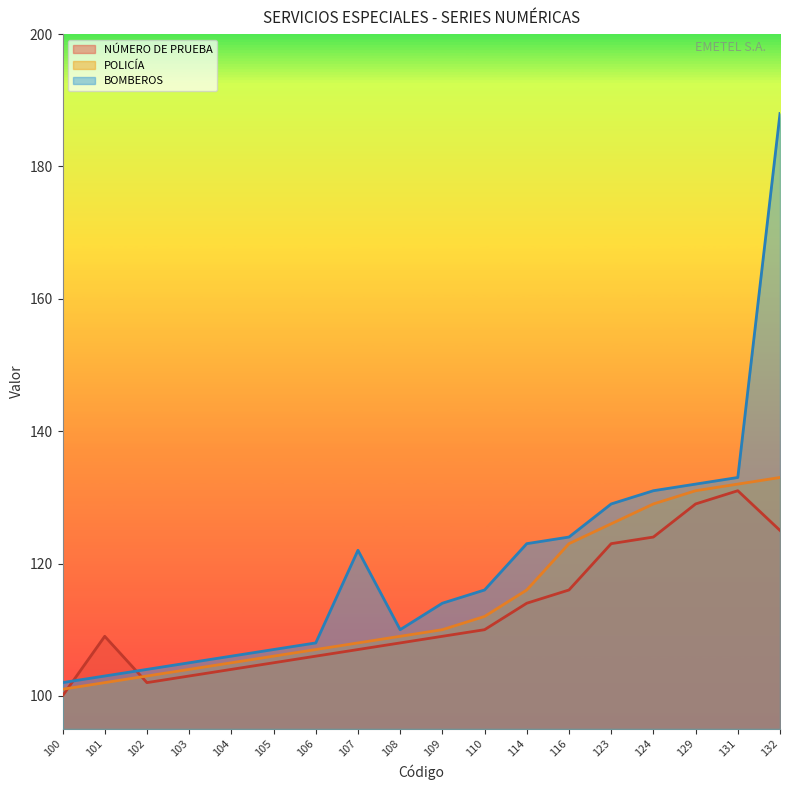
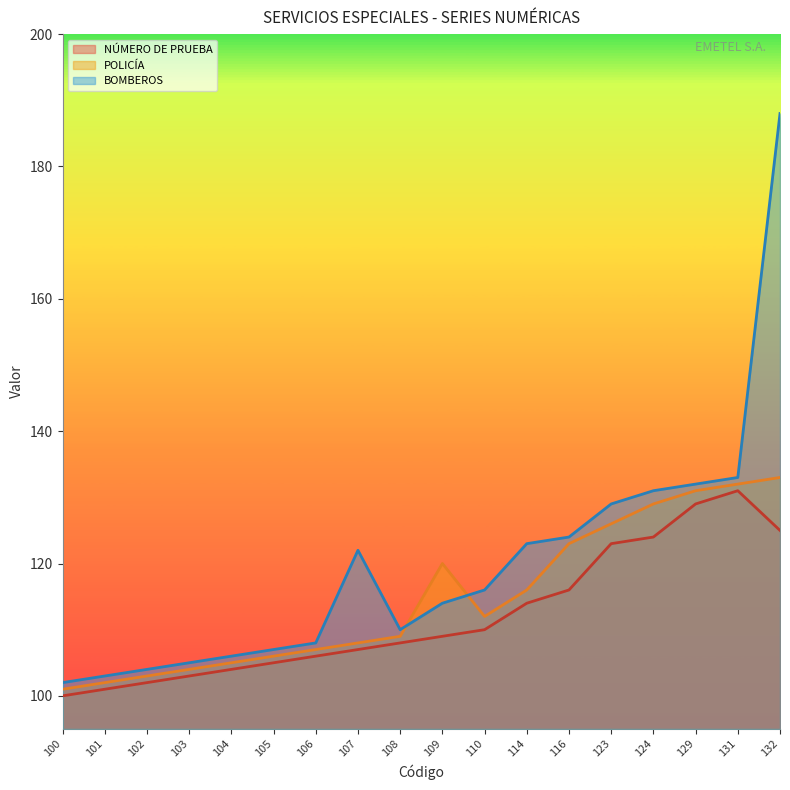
NÚMERO DE PRUEBA, 101: 109 -> 101
POLICÍA, 109: 110 -> 120
